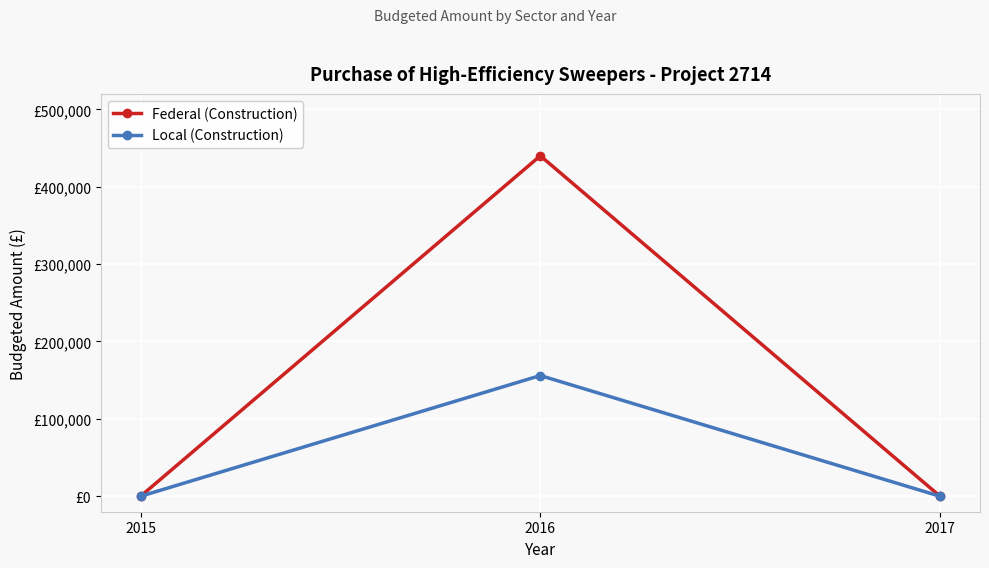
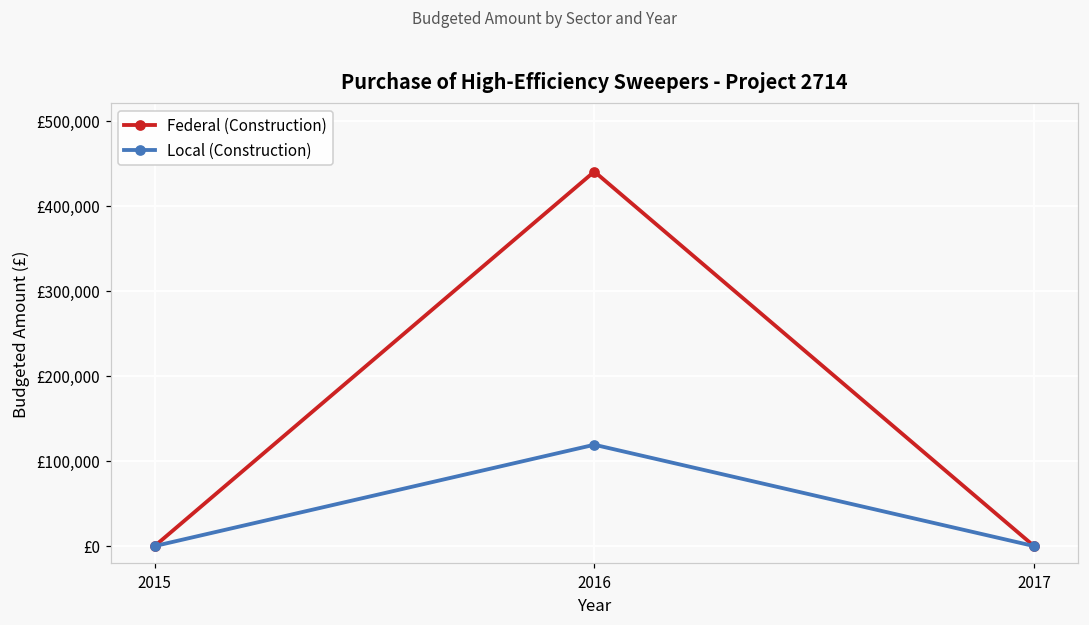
Local (Construction), 2016: £160,000 -> £120,000
